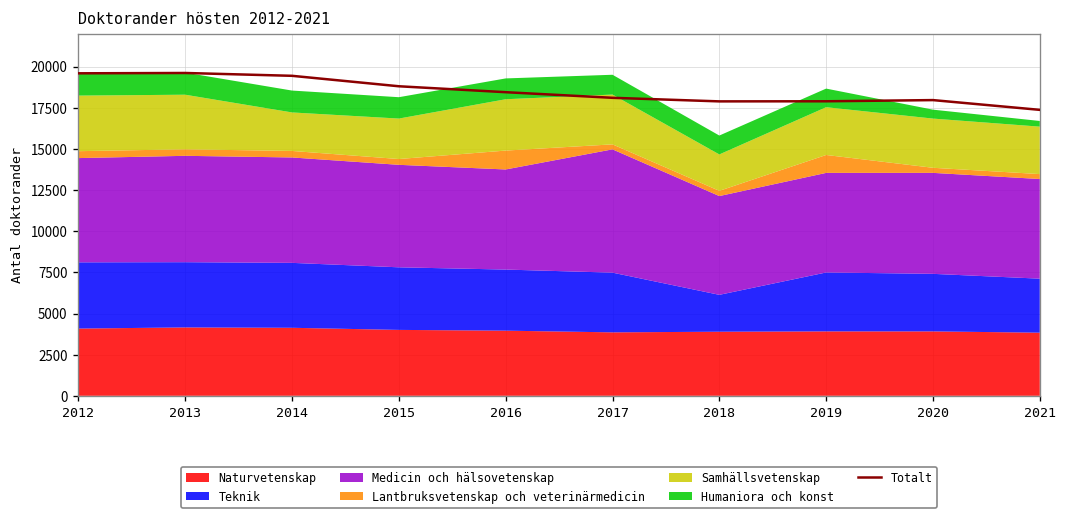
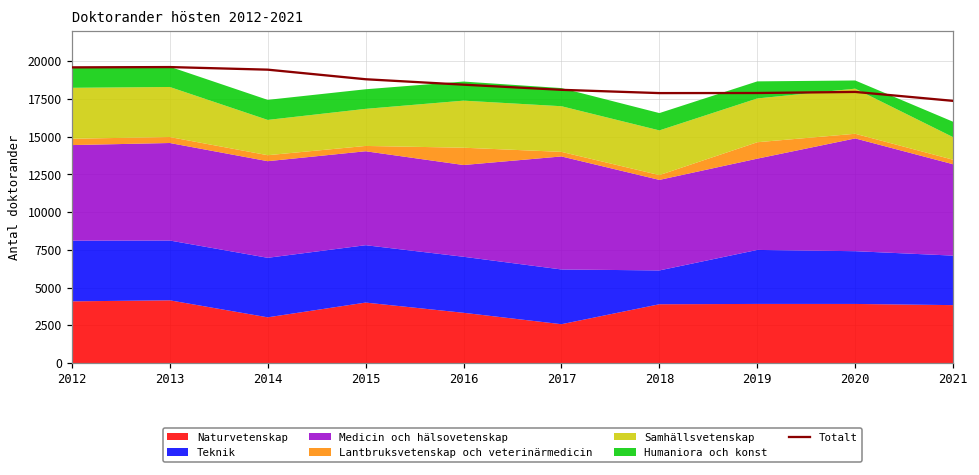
Naturvetenskap, 2014: 4100 -> 3000
Naturvetenskap, 2016: 4000 -> 3300
Naturvetenskap, 2017: 3900 -> 2600
Samhällsvetenskap, 2018: 2200 -> 3000
Medicin och hälsovetenskap, 2020: 6100 -> 7500
Samhällsvetenskap, 2021: 2900 -> 1500
Humaniora och konst, 2021: 300 -> 1000
